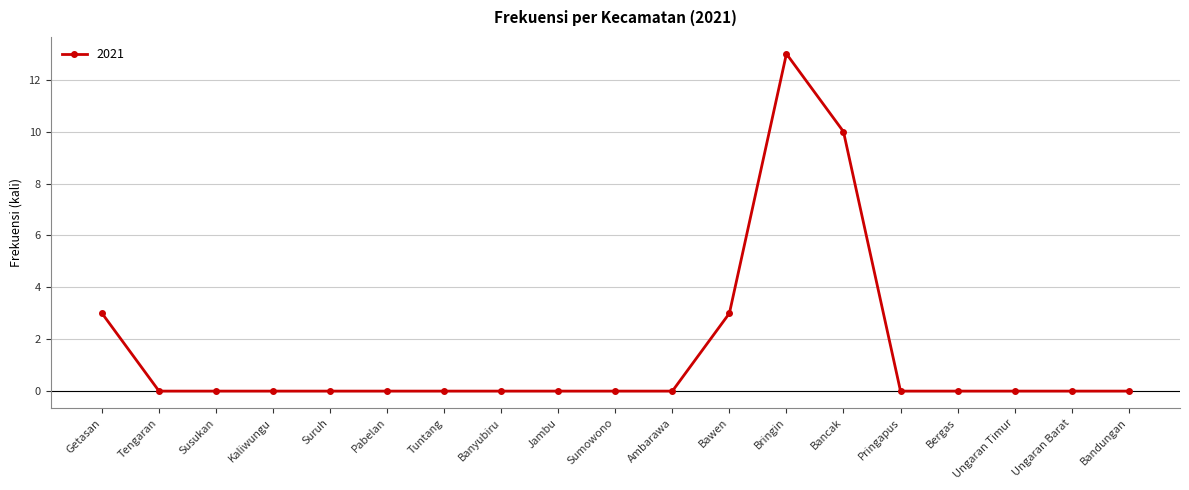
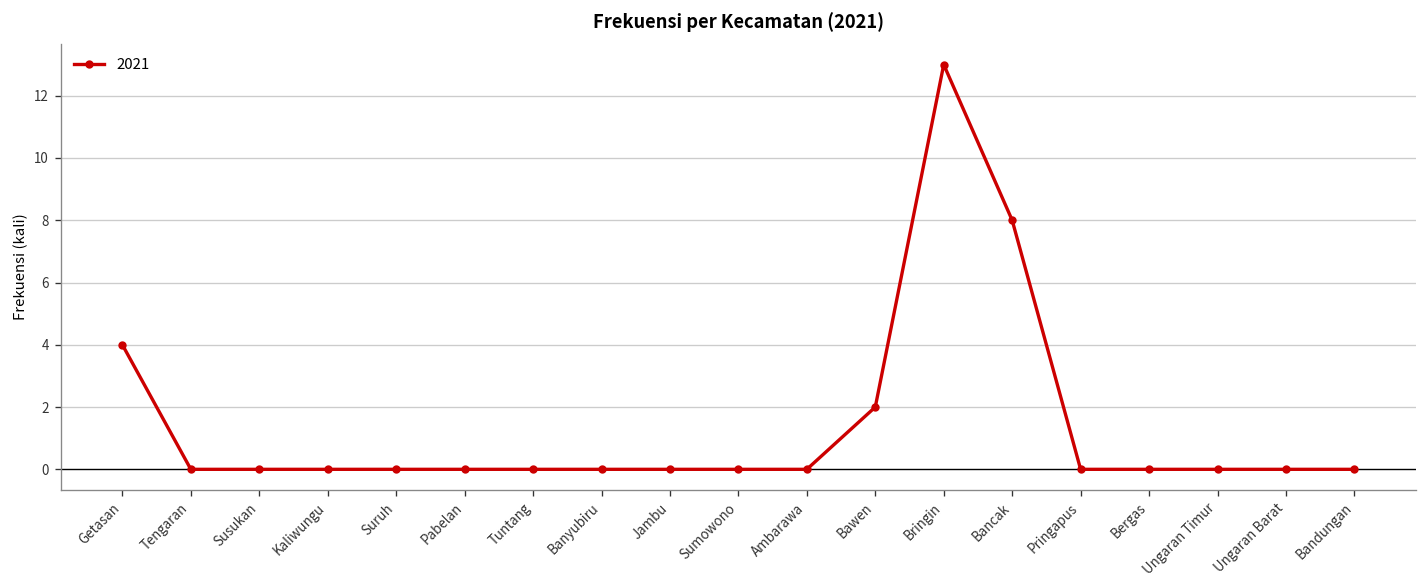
Getasan: 3 -> 4
Bawen: 3 -> 2
Bancak: 10 -> 8
